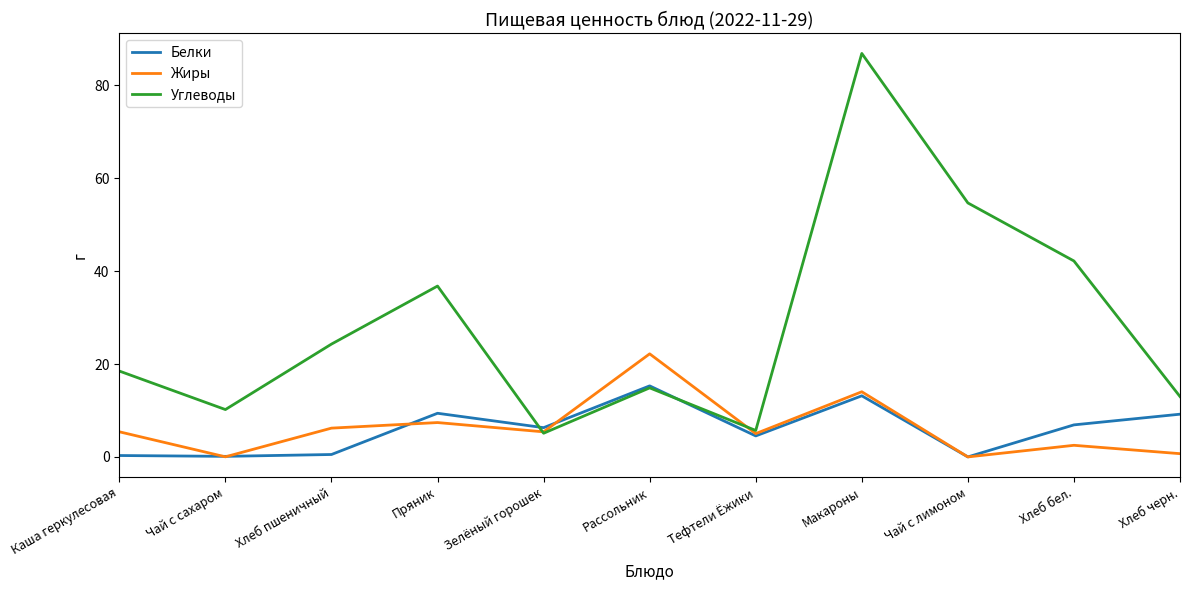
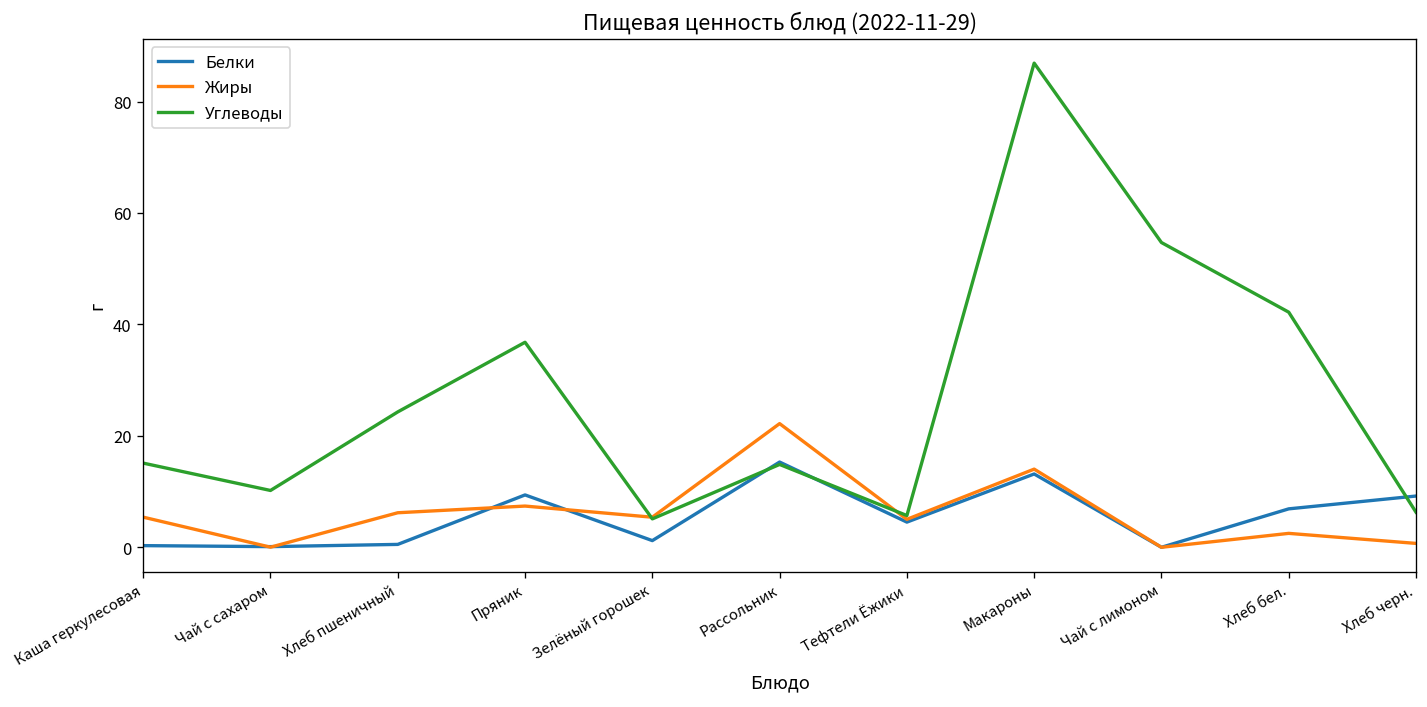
Углеводы, Каша геркулесовая: 18 -> 15
Белки, Зелёный горошек: 6 -> 1
Углеводы, Хлеб черн.: 13 -> 6
